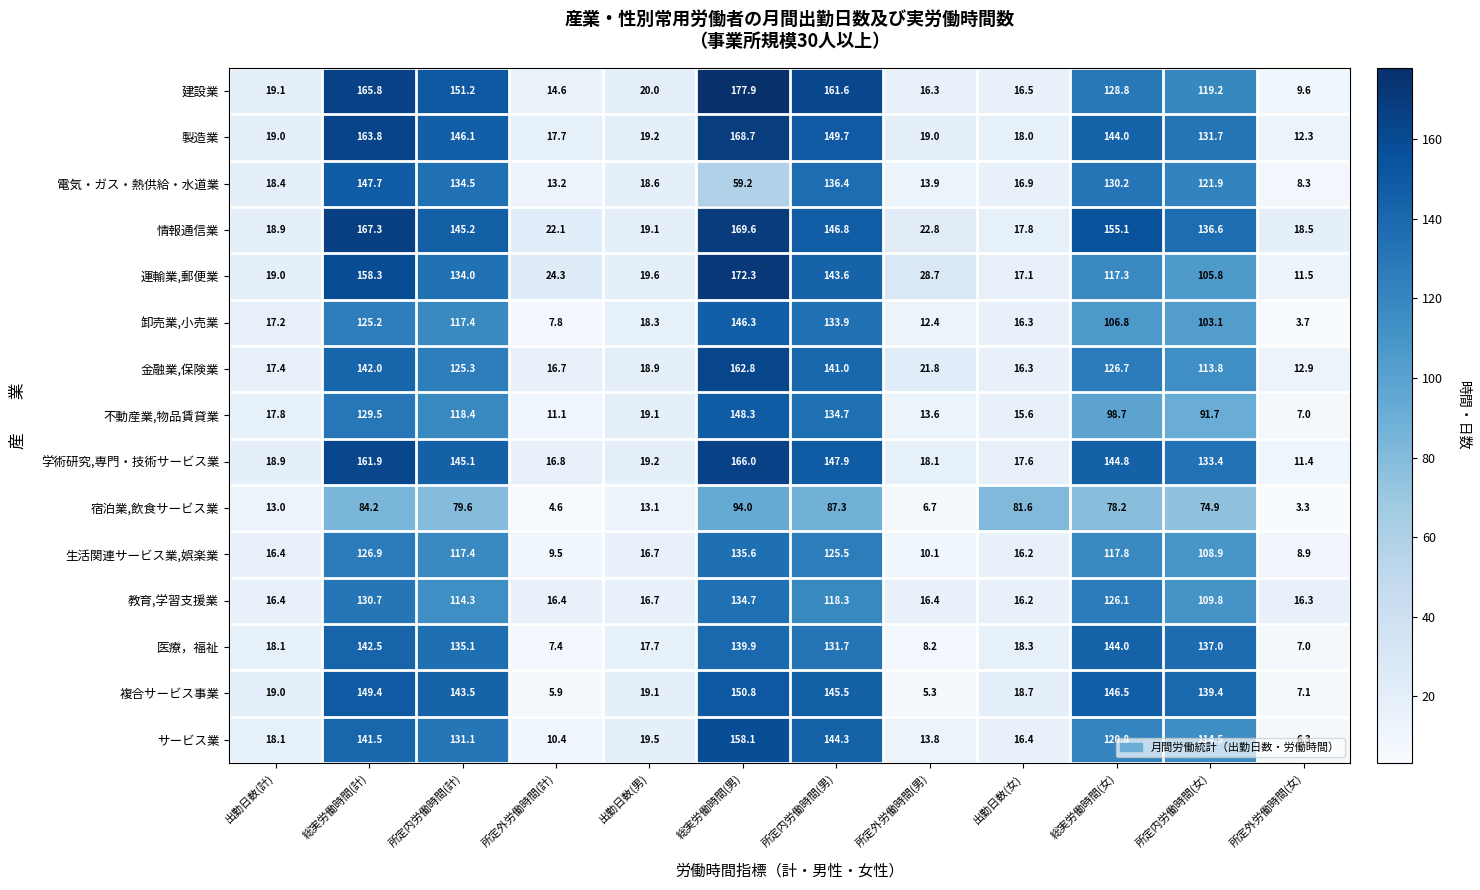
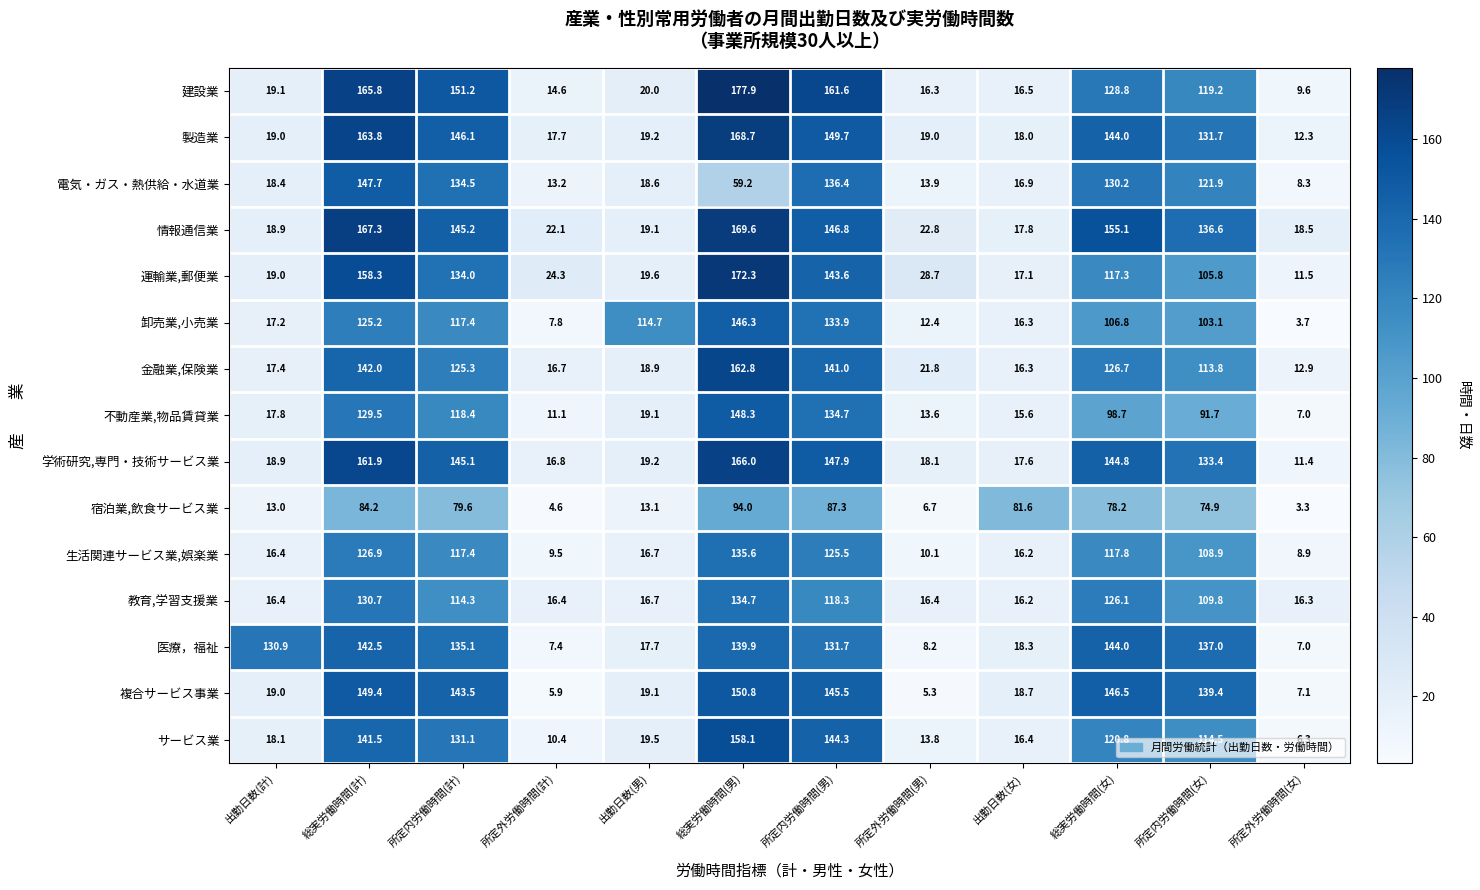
卸売業,小売業, 出勤日数(男): 18.3 -> 114.7
医療，福祉, 出勤日数(計): 18.1 -> 130.9
